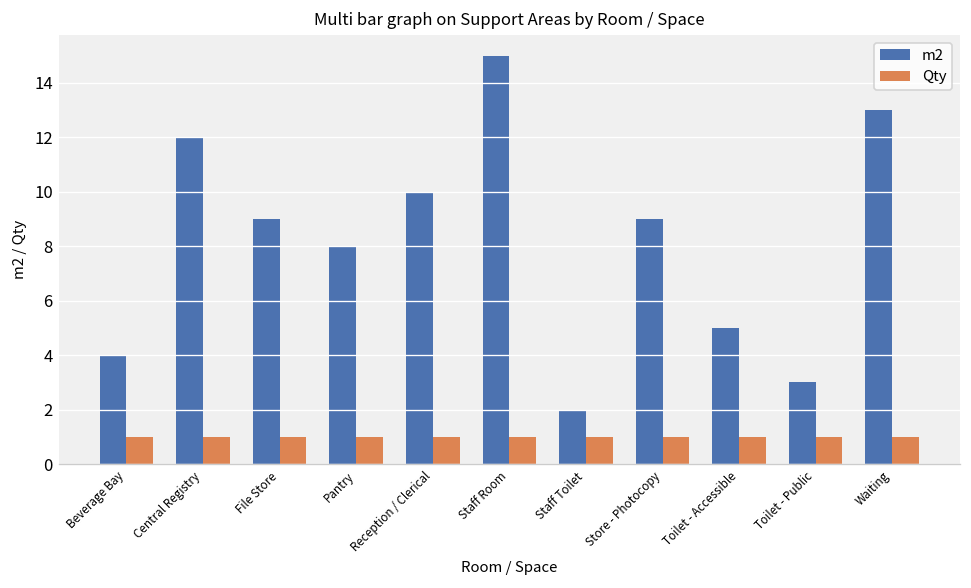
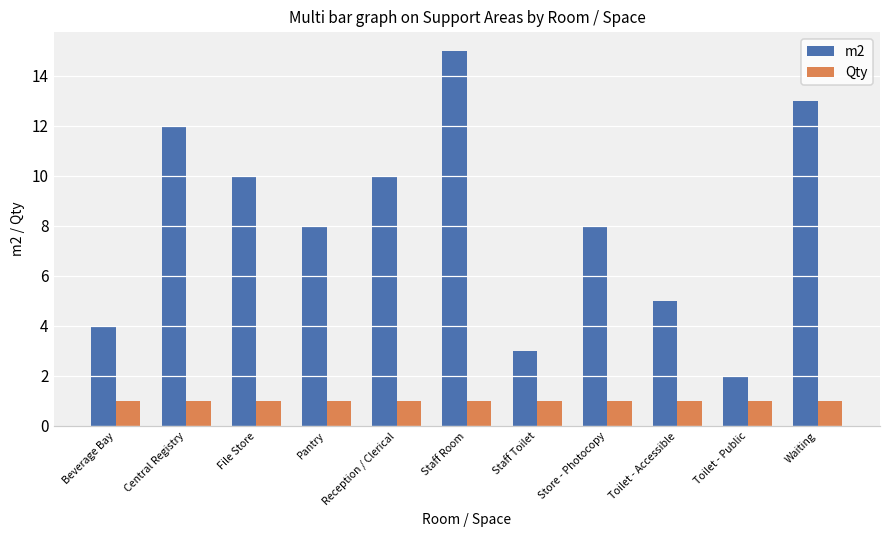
m2, File Store: 9 -> 10
m2, Staff Toilet: 2 -> 3
m2, Store - Photocopy: 9 -> 8
m2, Toilet - Public: 3 -> 2
